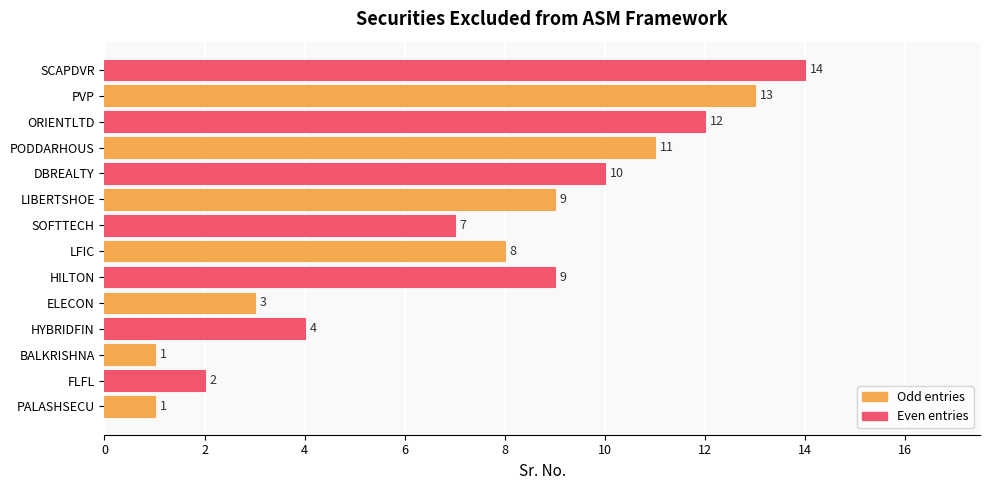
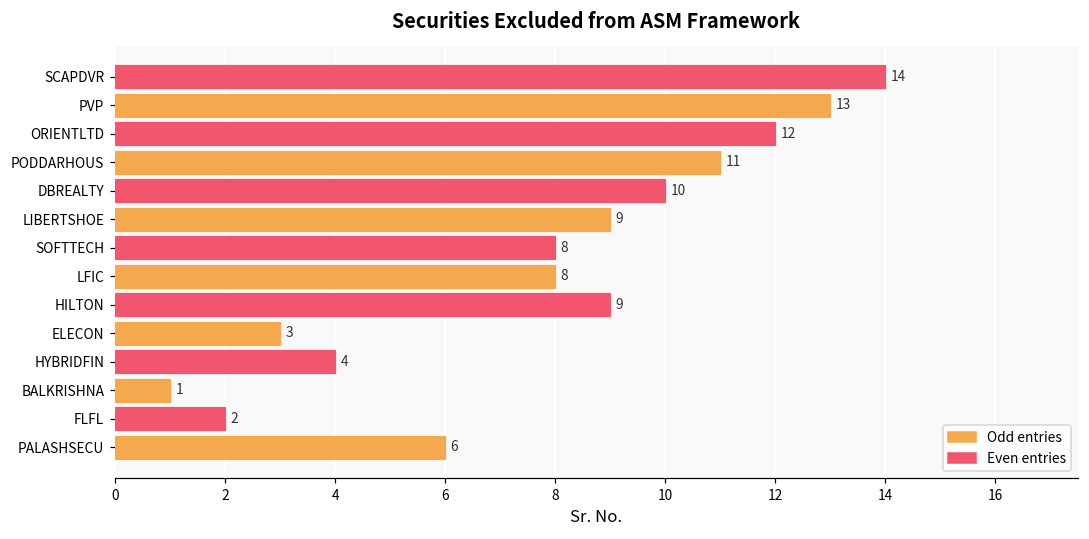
SOFTTECH: 7 -> 8
PALASHSECU: 1 -> 6
